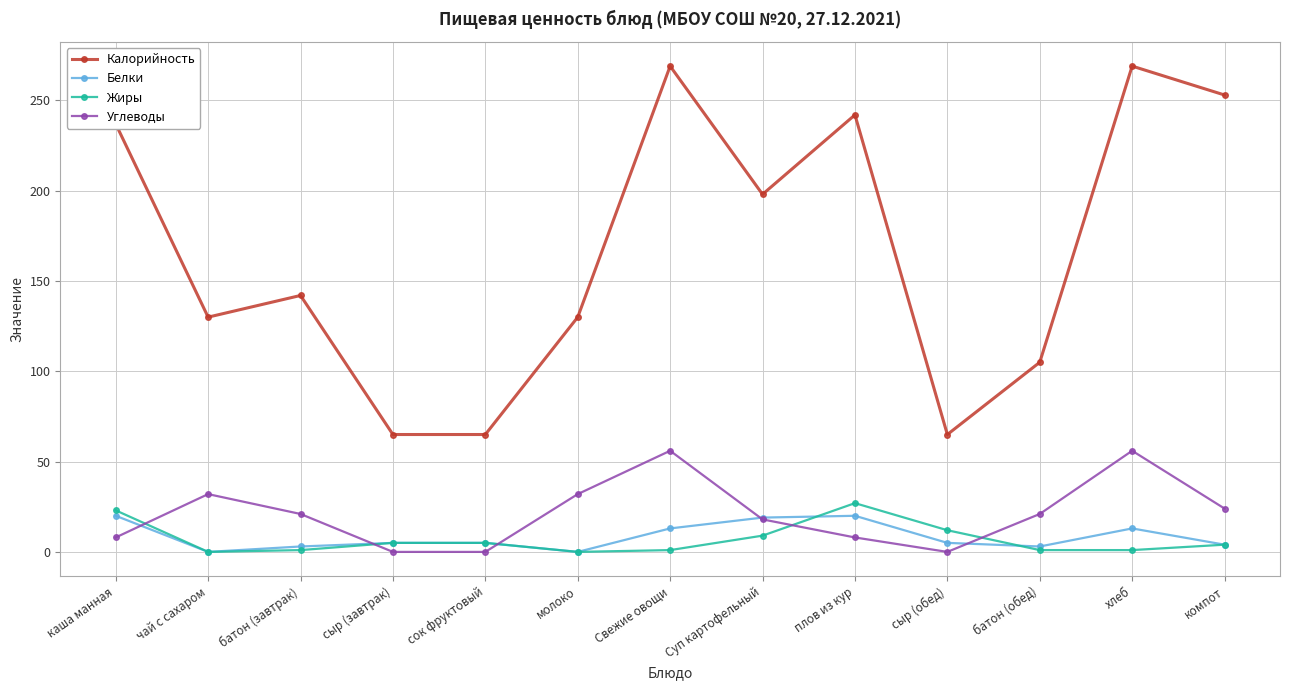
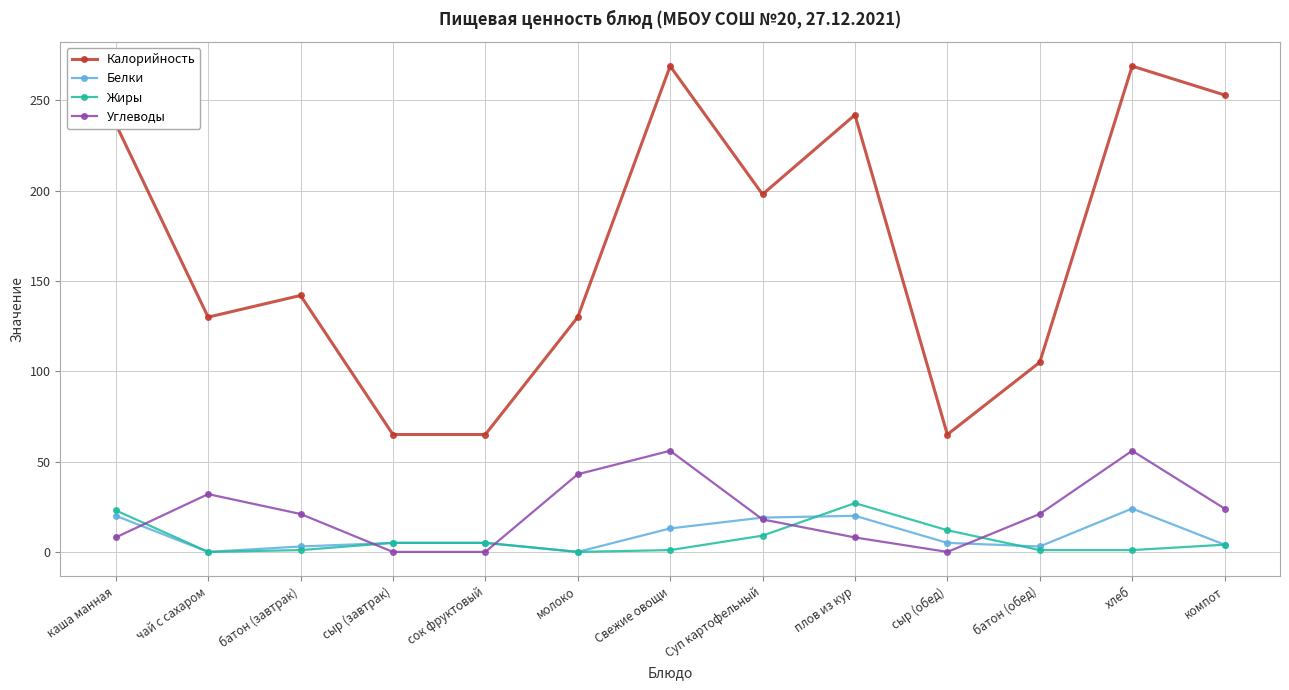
Углеводы, молоко: 32 -> 43
Белки, хлеб: 13 -> 24
